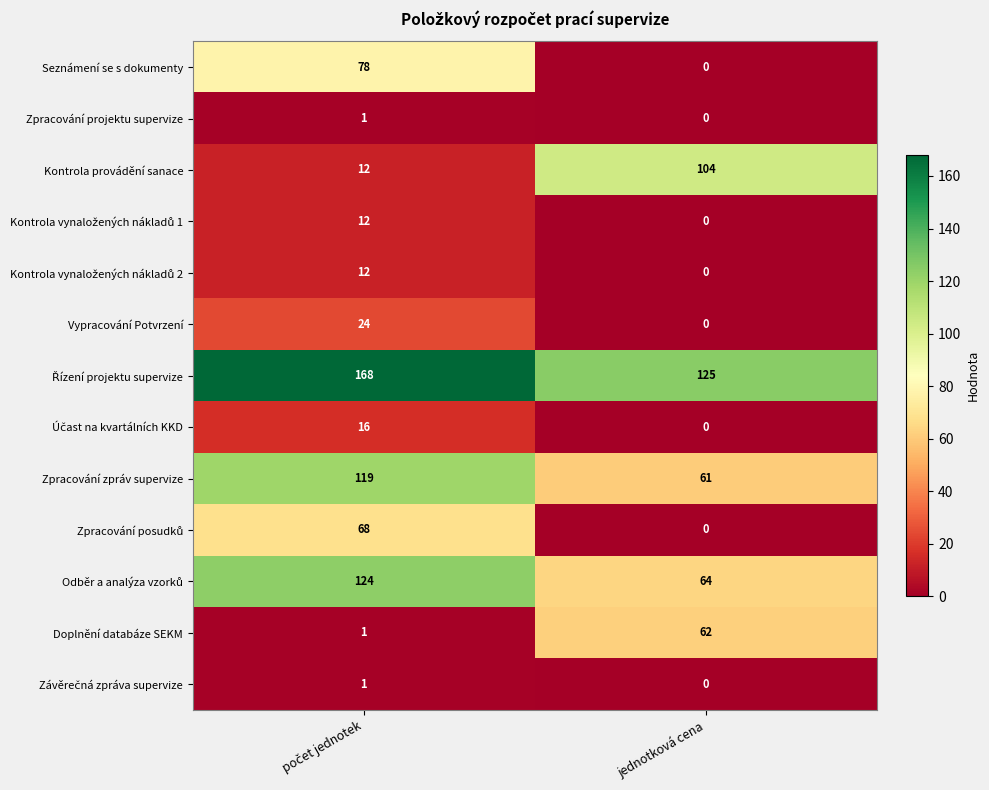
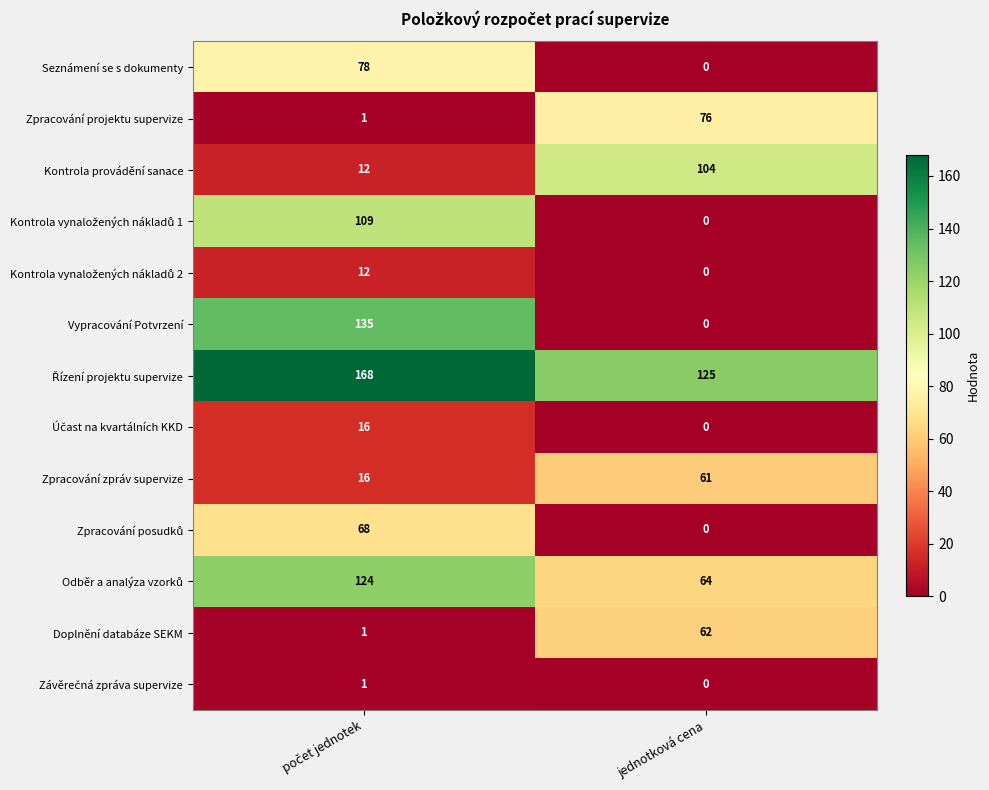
Zpracování projektu supervize, jednotková cena: 0 -> 76
Kontrola vynaložených nákladů 1, počet jednotek: 12 -> 109
Vypracování Potvrzení, počet jednotek: 24 -> 135
Zpracování zpráv supervize, počet jednotek: 119 -> 16
